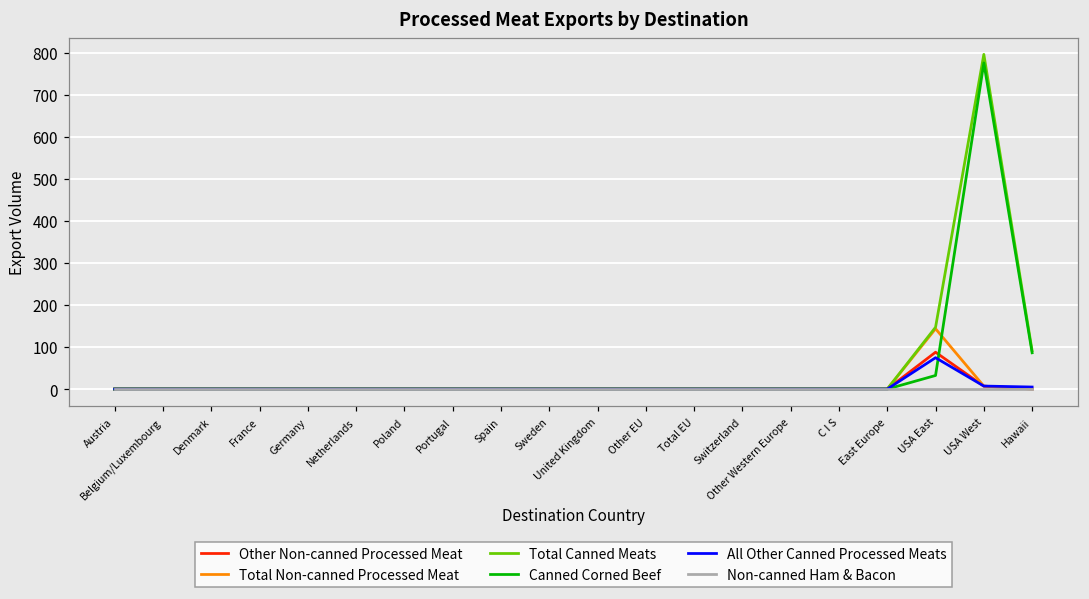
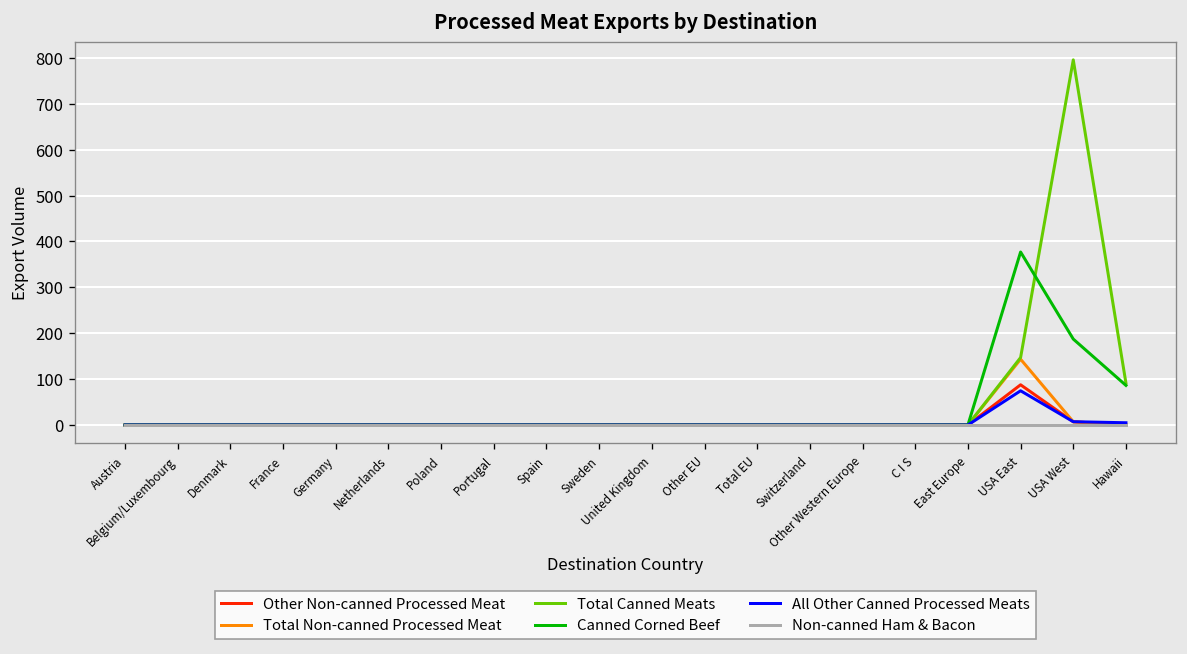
Canned Corned Beef, USA East: 30 -> 380
Canned Corned Beef, USA West: 780 -> 190
